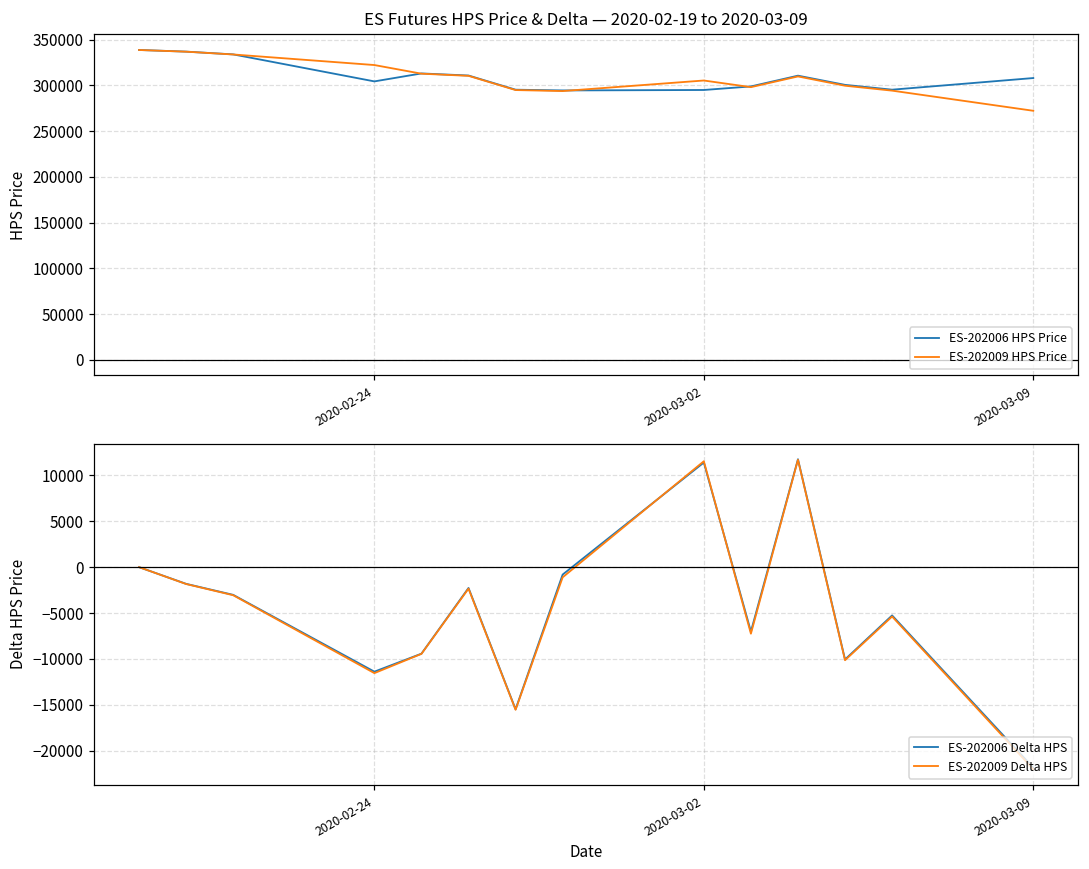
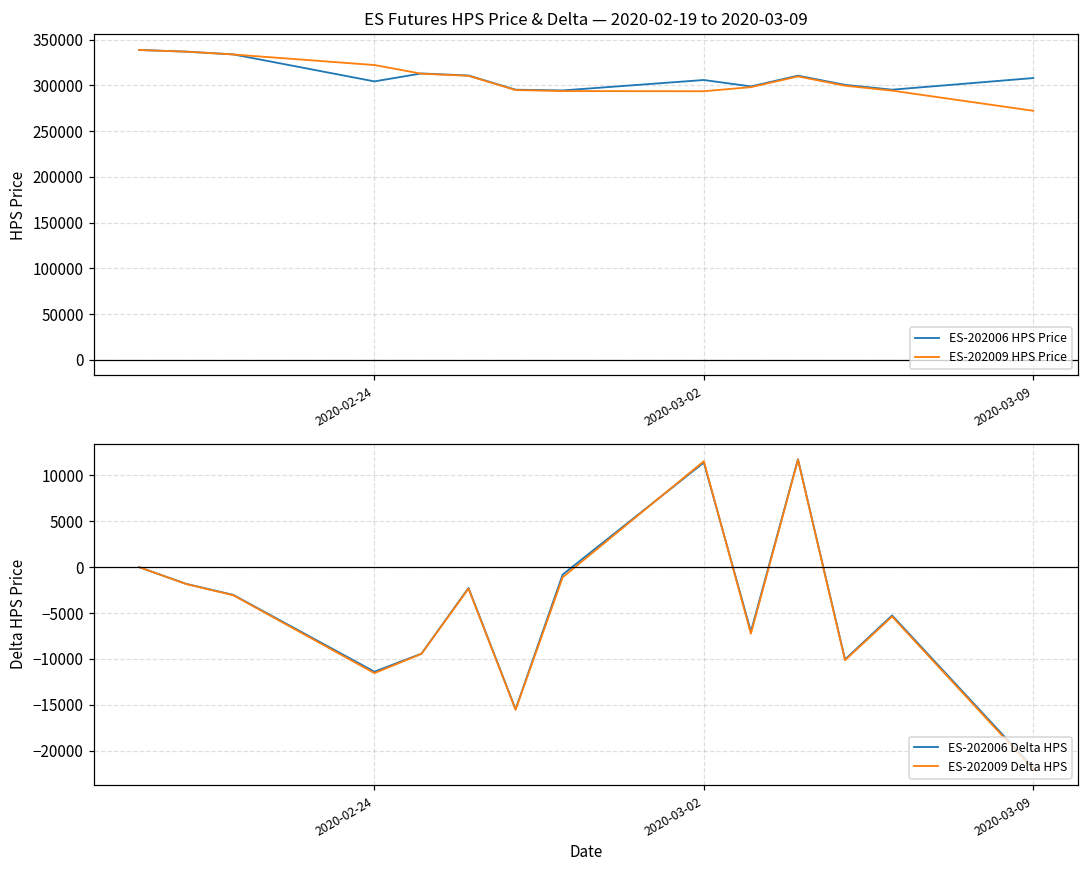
ES Futures HPS Price & Delta — 2020-02-19 to 2020-03-09, ES-202006 HPS Price, 2020-03-02: 300000 -> 310000
ES Futures HPS Price & Delta — 2020-02-19 to 2020-03-09, ES-202009 HPS Price, 2020-03-02: 310000 -> 290000
